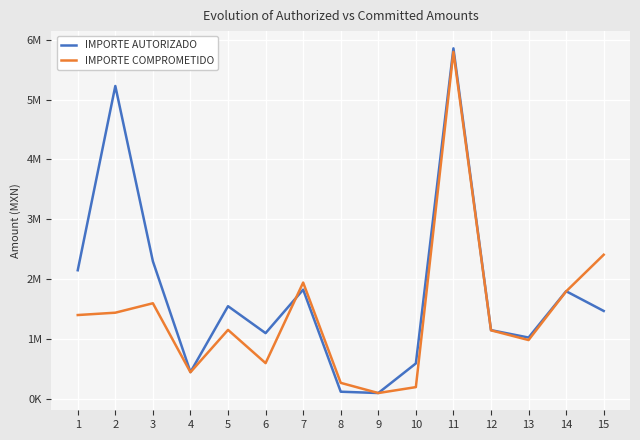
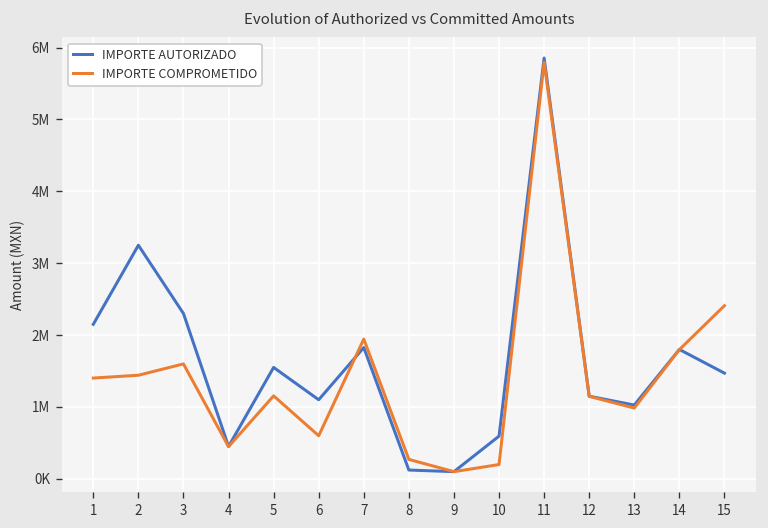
IMPORTE AUTORIZADO, 2: 5200000 -> 3300000
